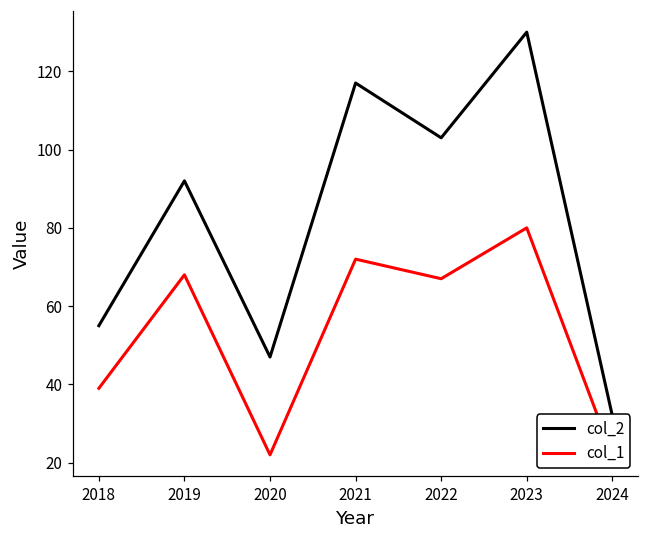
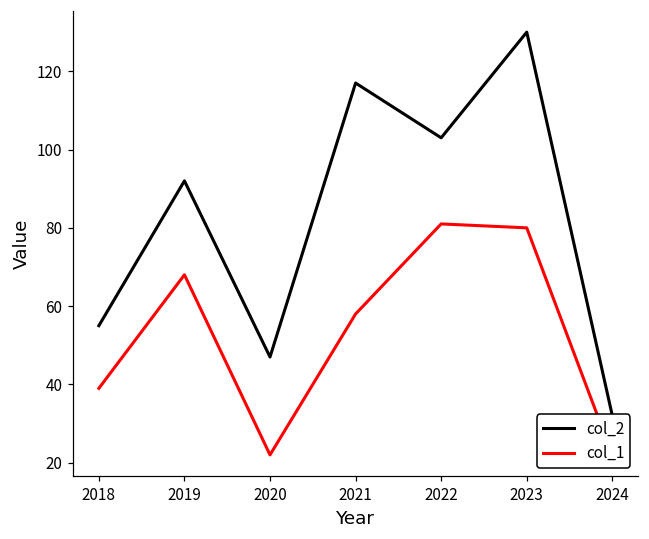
col_1, 2021: 72 -> 58
col_1, 2022: 67 -> 81
